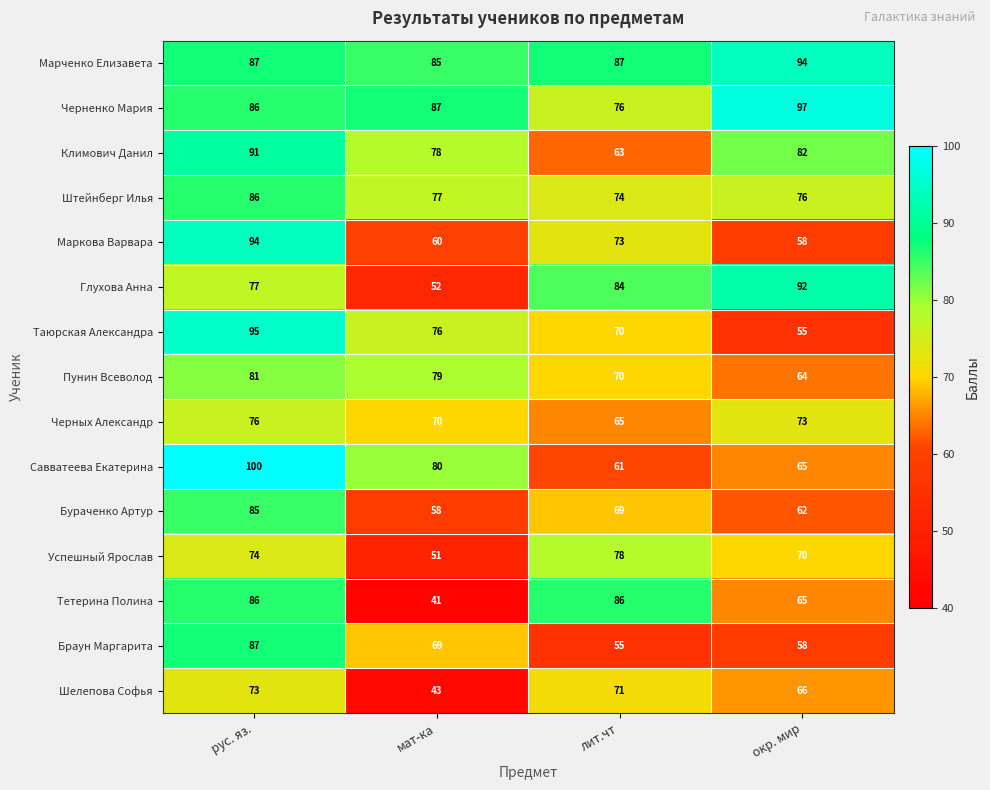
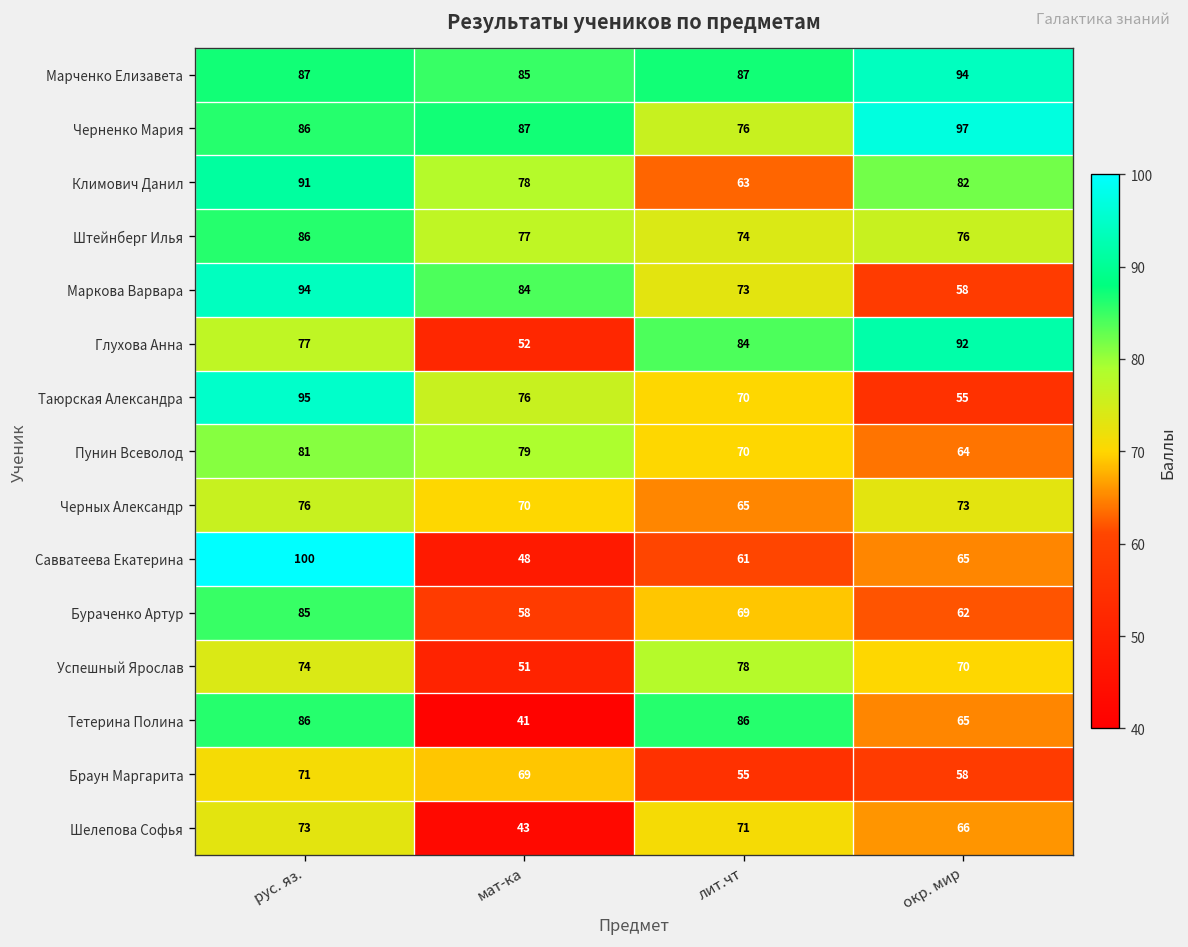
Маркова Варвара, мат-ка: 60 -> 84
Савватеева Екатерина, мат-ка: 80 -> 48
Браун Маргарита, рус. яз.: 87 -> 71
